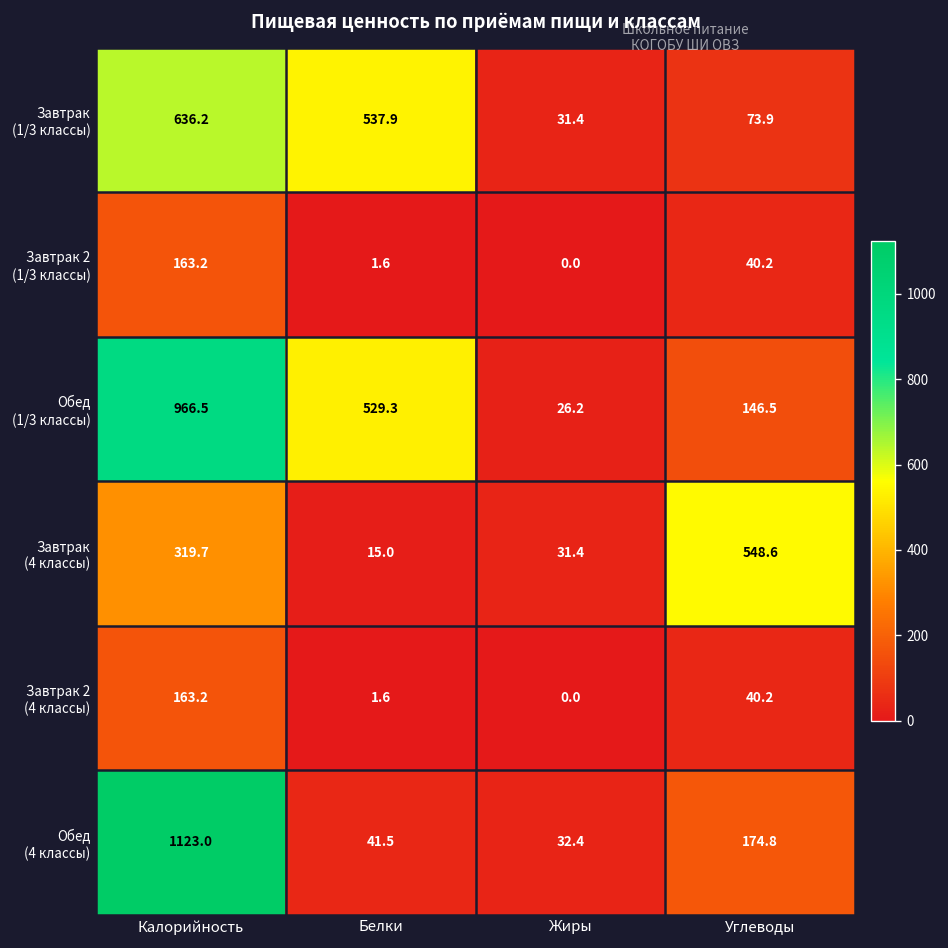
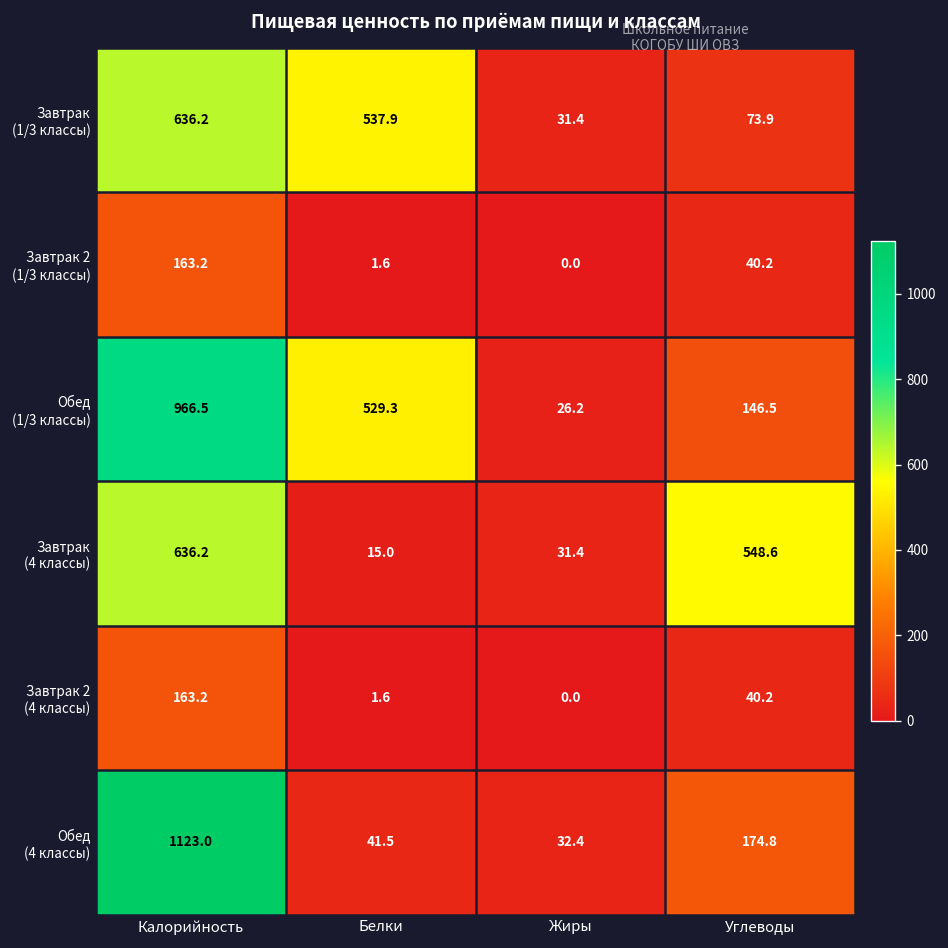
Завтрак (4 классы), Калорийность: 319.7 -> 636.2
